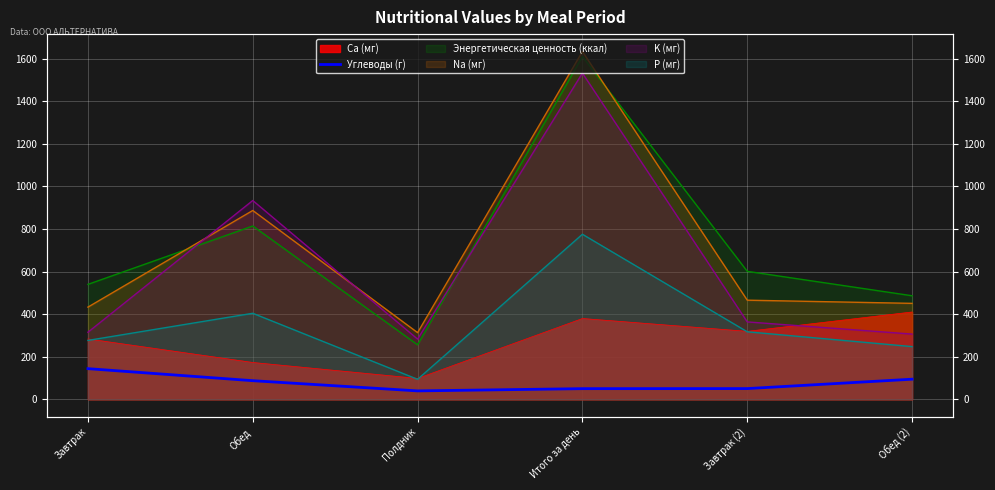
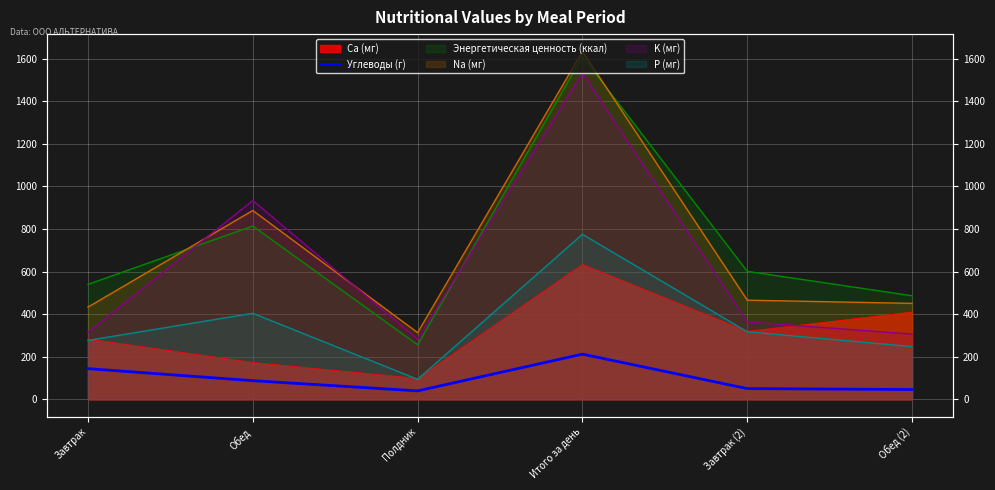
Ca (мг), Итого за день: 380 -> 630
Углеводы (г), Итого за день: 50 -> 210
Углеводы (г), Обед (2): 90 -> 50
